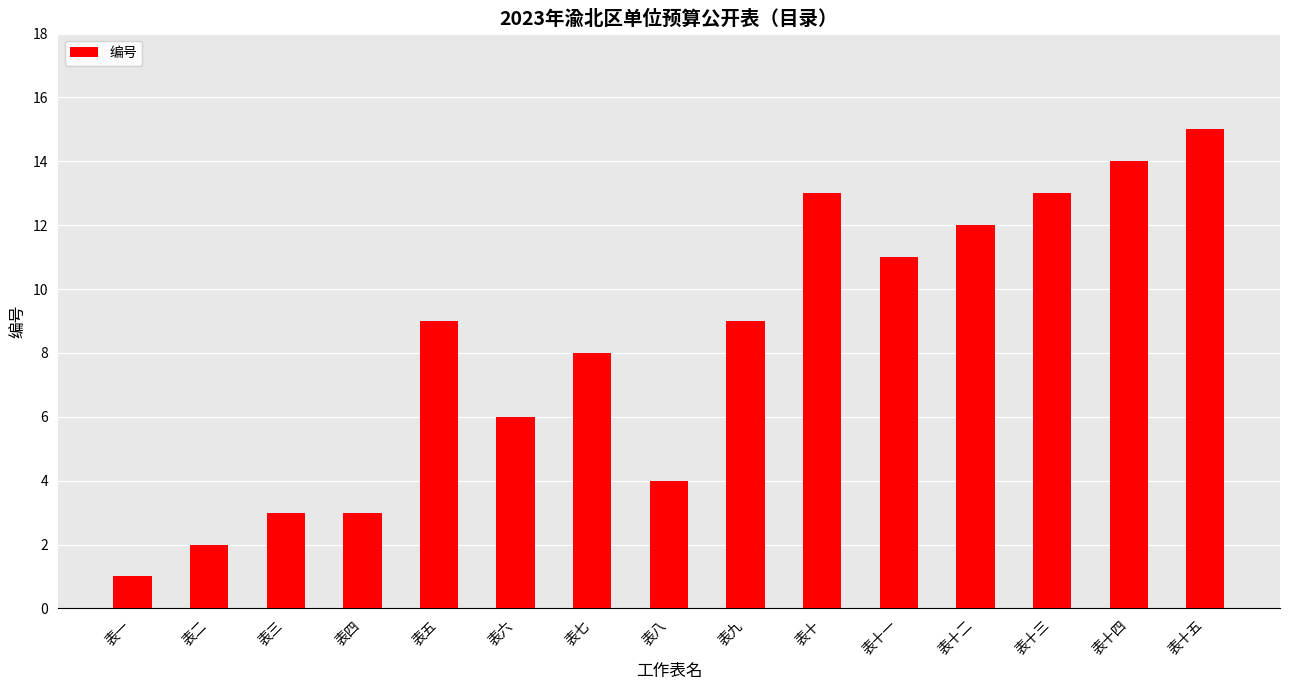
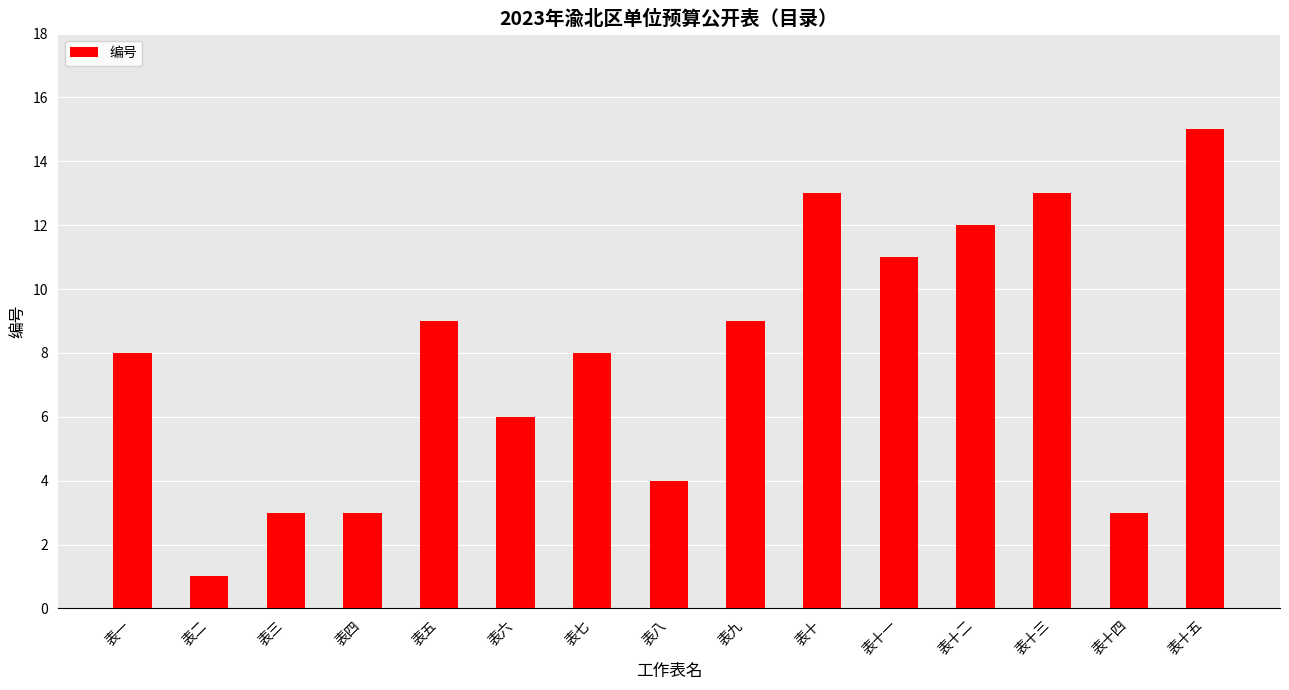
表一: 1 -> 8
表二: 2 -> 1
表十四: 14 -> 3
